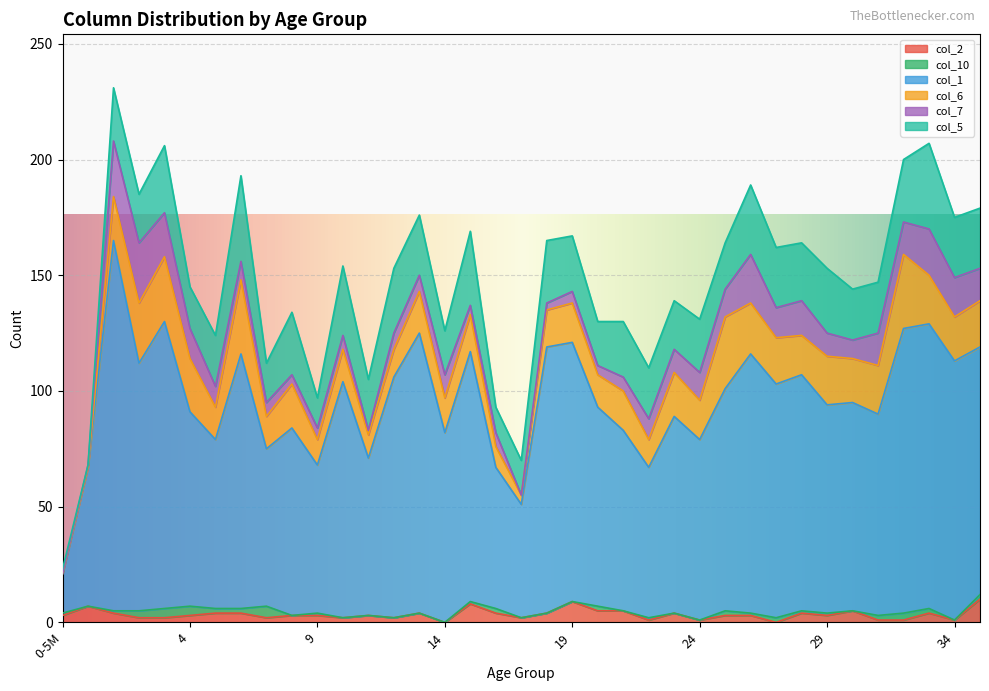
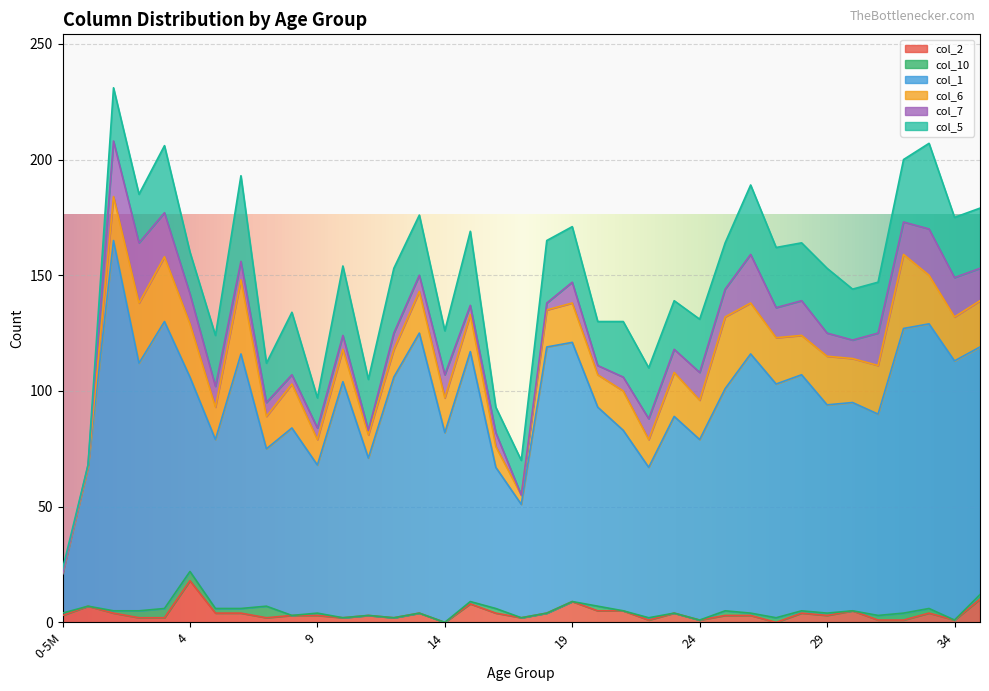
col_2, 4: 3 -> 18
col_7, 19: 5 -> 9
